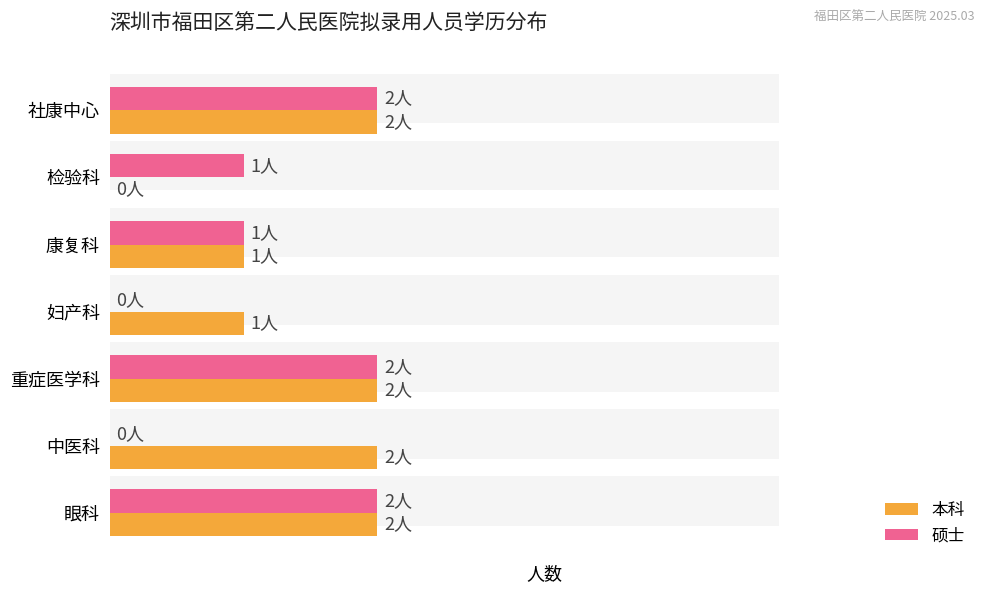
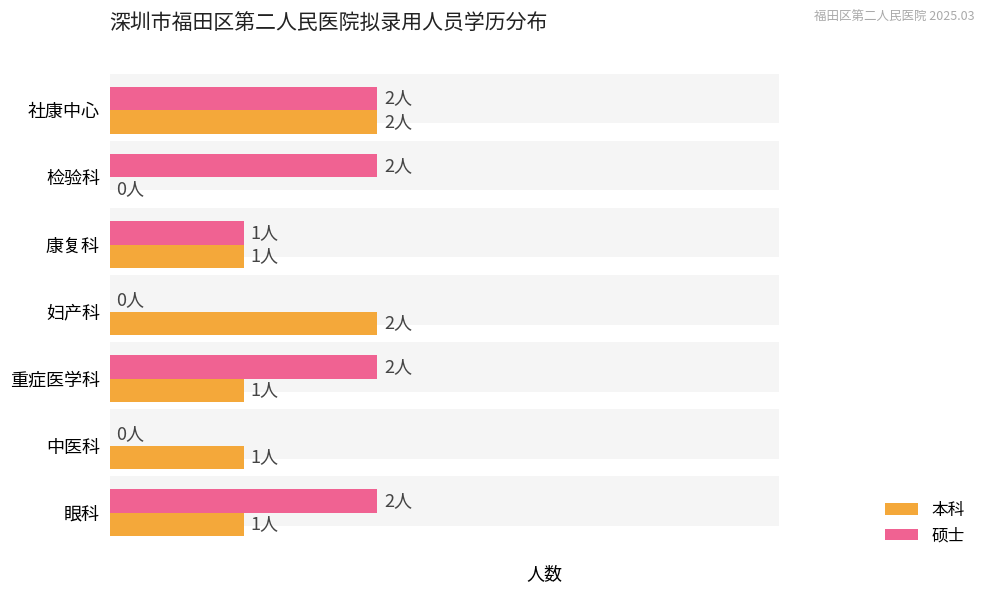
硕士, 检验科: 1人 -> 2人
本科, 妇产科: 1人 -> 2人
本科, 重症医学科: 2人 -> 1人
本科, 中医科: 2人 -> 1人
本科, 眼科: 2人 -> 1人
